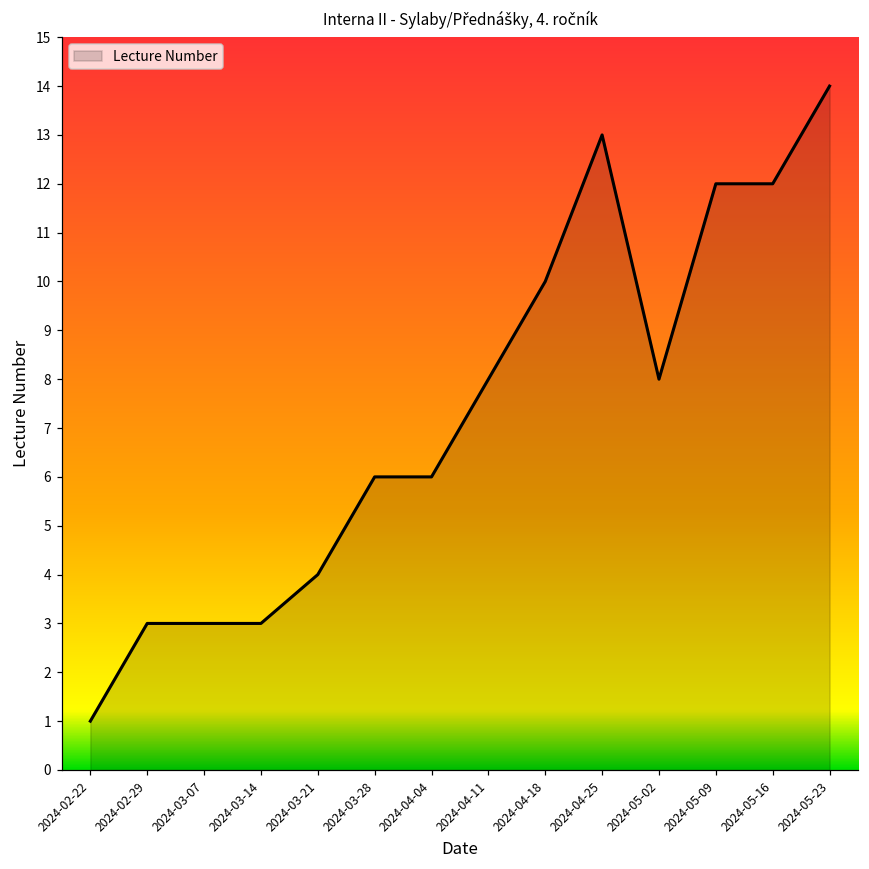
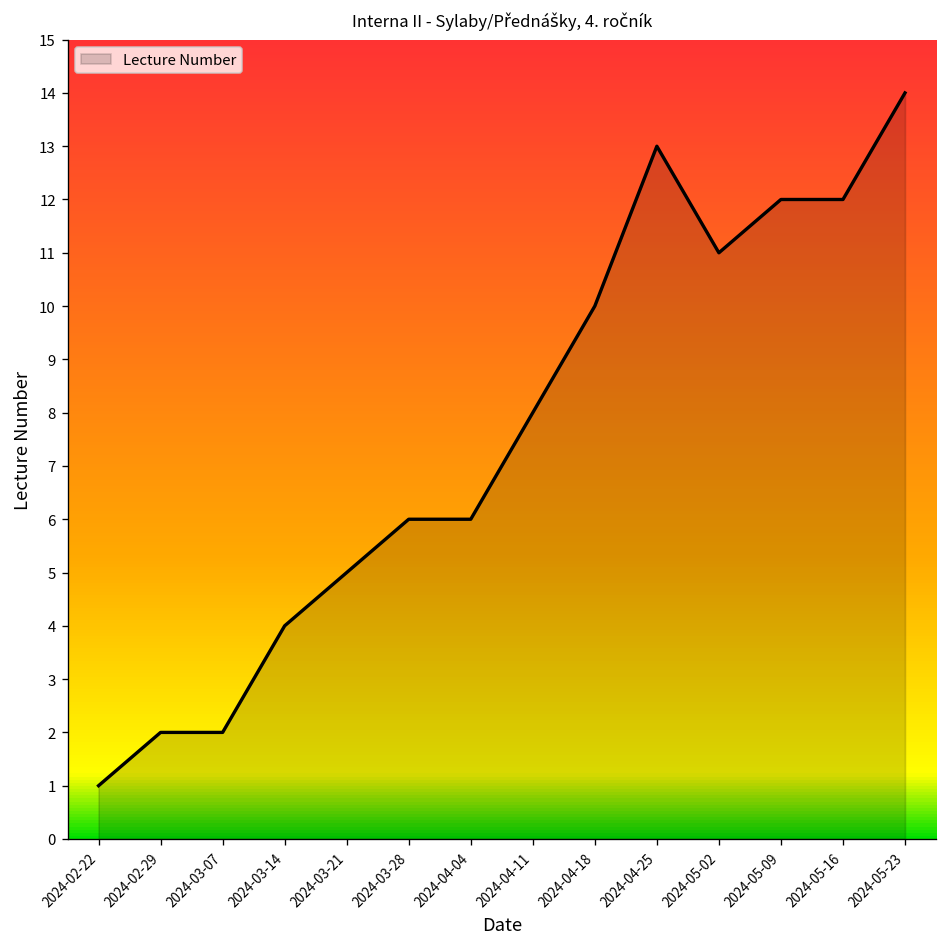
2024-02-29: 3 -> 2
2024-03-07: 3 -> 2
2024-03-14: 3 -> 4
2024-03-21: 4 -> 5
2024-05-02: 8 -> 11
